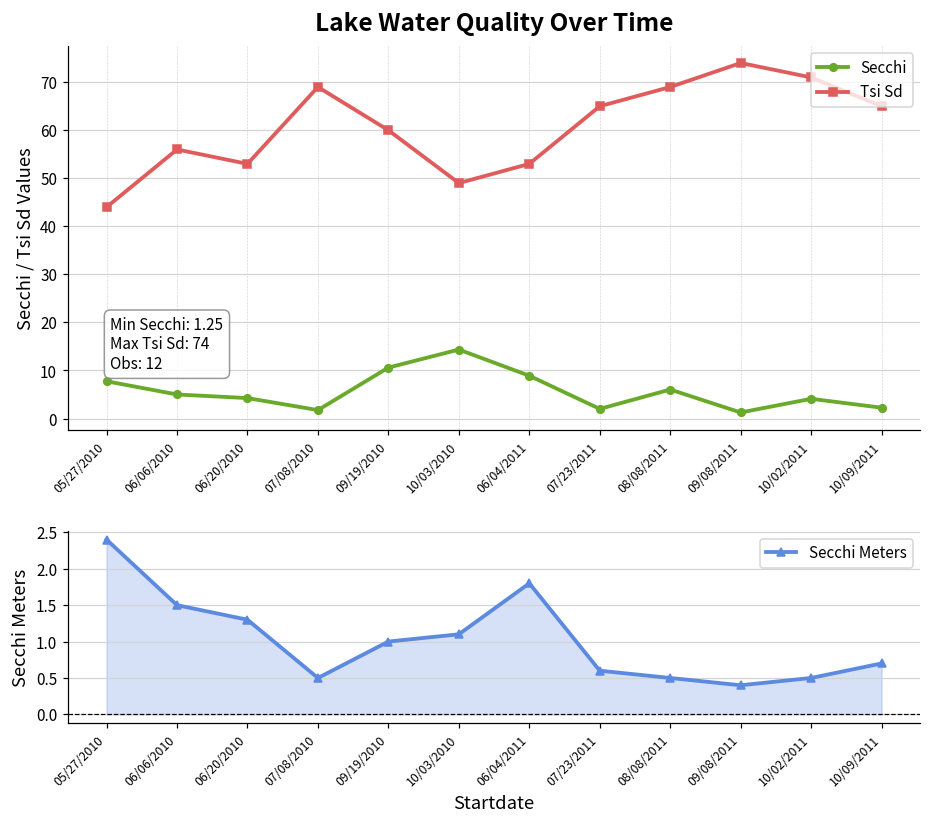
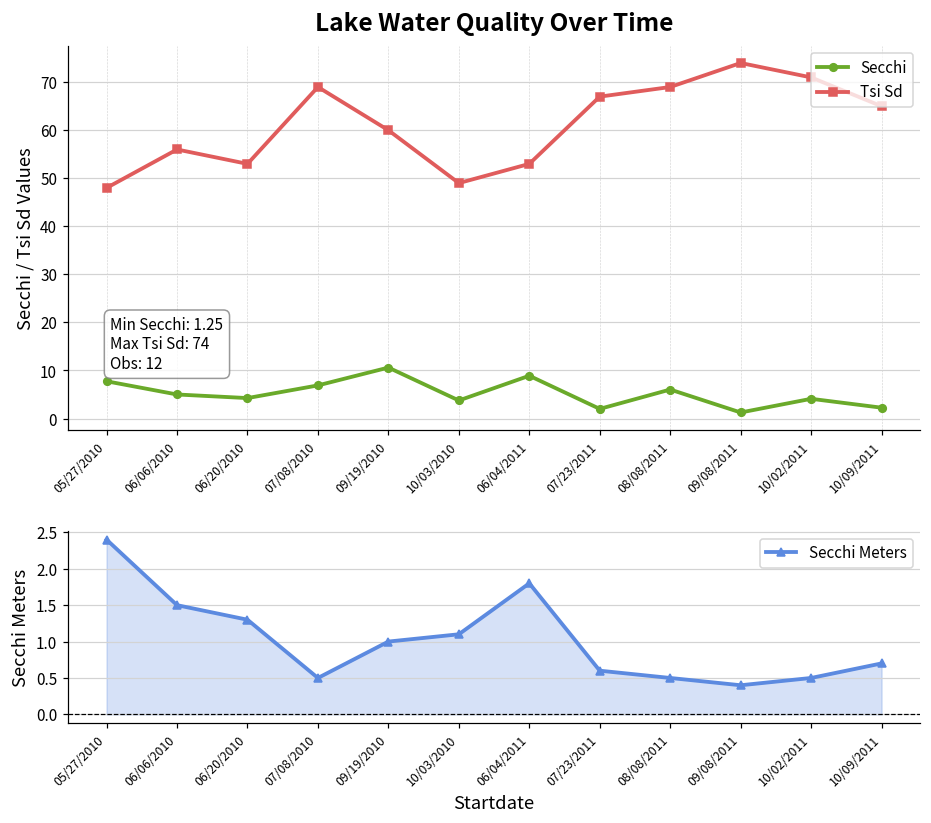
Lake Water Quality Over Time, Tsi Sd, 05/27/2010: 44 -> 48
Lake Water Quality Over Time, Secchi, 07/08/2010: 2 -> 7
Lake Water Quality Over Time, Secchi, 10/03/2010: 14 -> 4
Lake Water Quality Over Time, Tsi Sd, 07/23/2011: 65 -> 67
